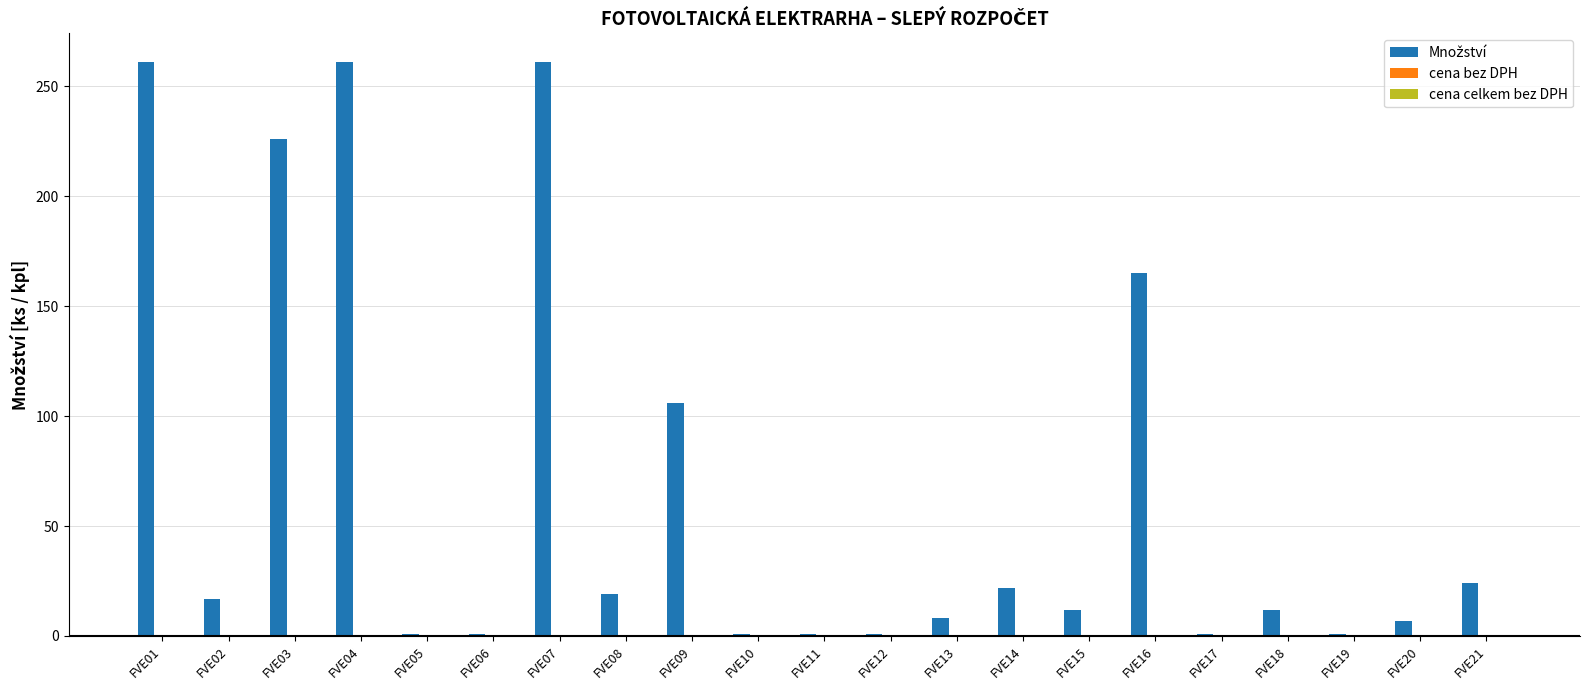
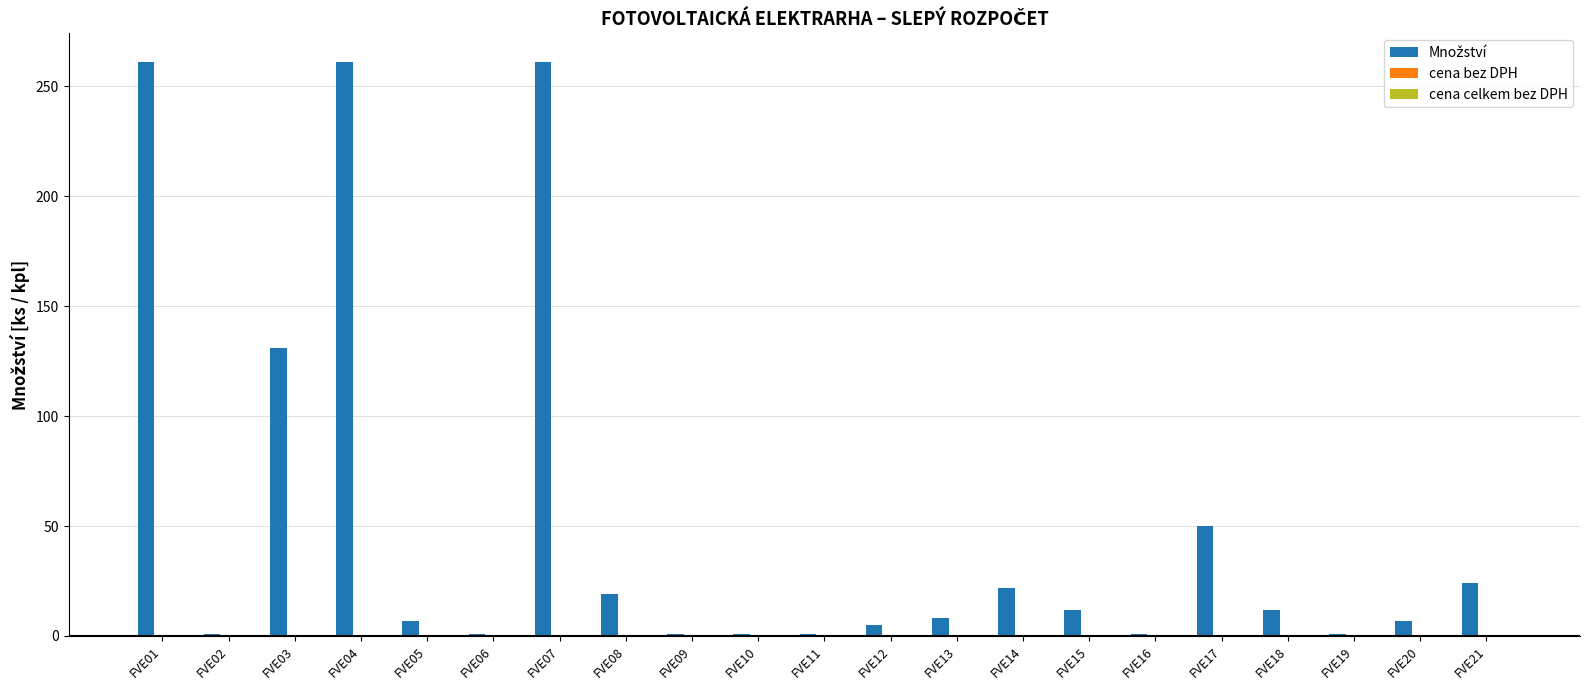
Množství, FVE02: 17 -> 1
Množství, FVE03: 226 -> 131
Množství, FVE05: 1 -> 7
Množství, FVE09: 106 -> 1
Množství, FVE12: 1 -> 5
Množství, FVE16: 165 -> 1
Množství, FVE17: 1 -> 50
